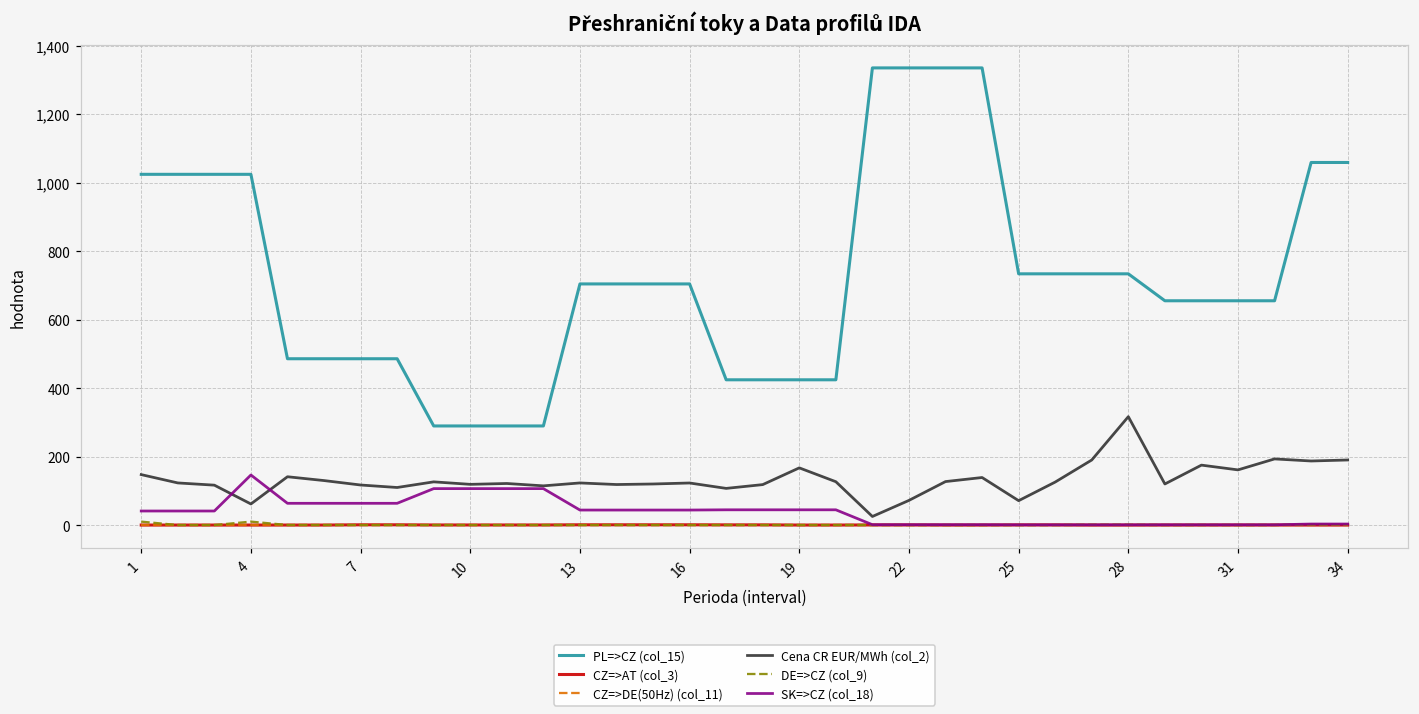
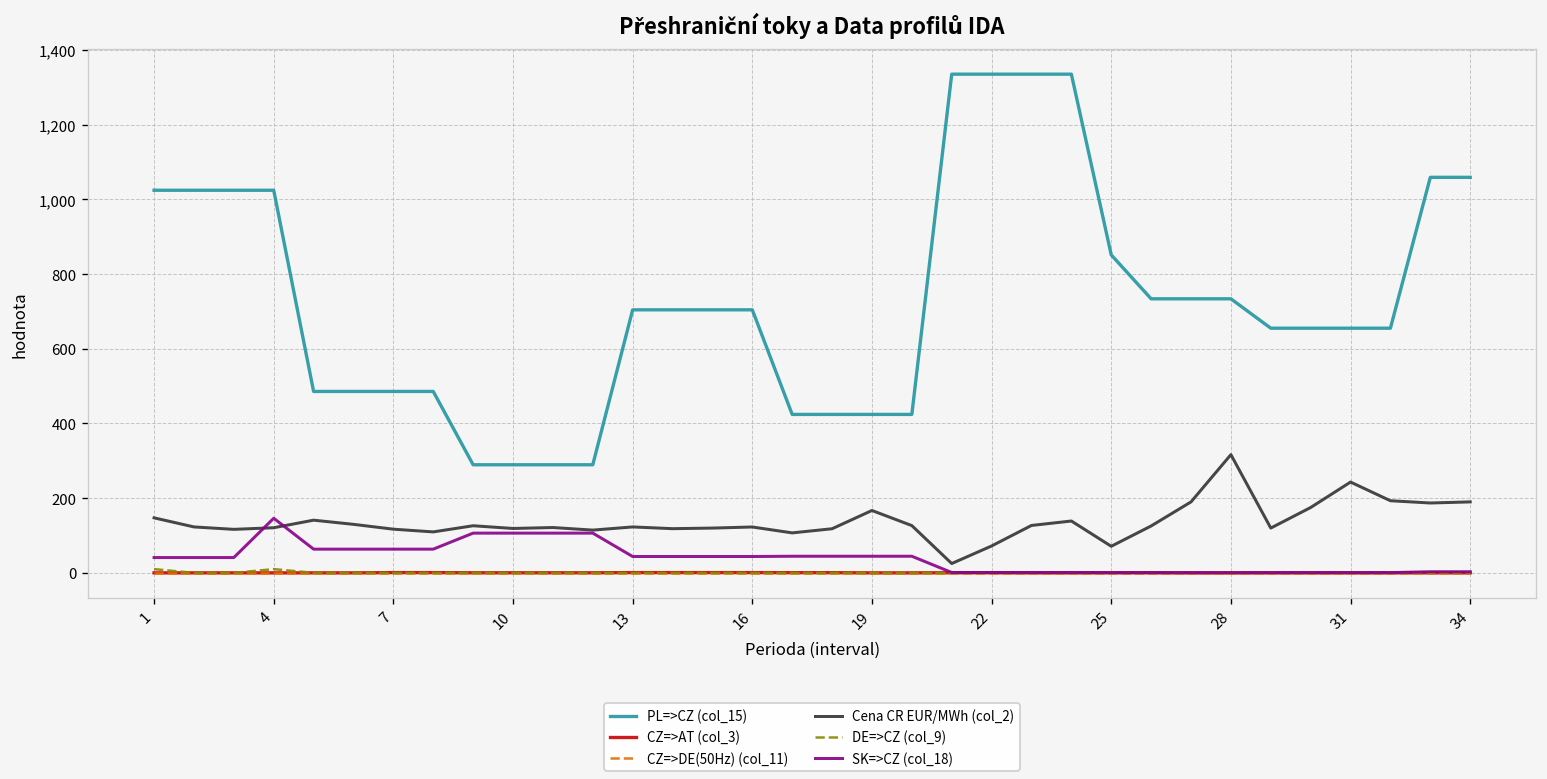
Cena CR EUR/MWh (col_2), 4: 60 -> 120
PL=>CZ (col_15), 25: 730 -> 850
Cena CR EUR/MWh (col_2), 31: 160 -> 240
